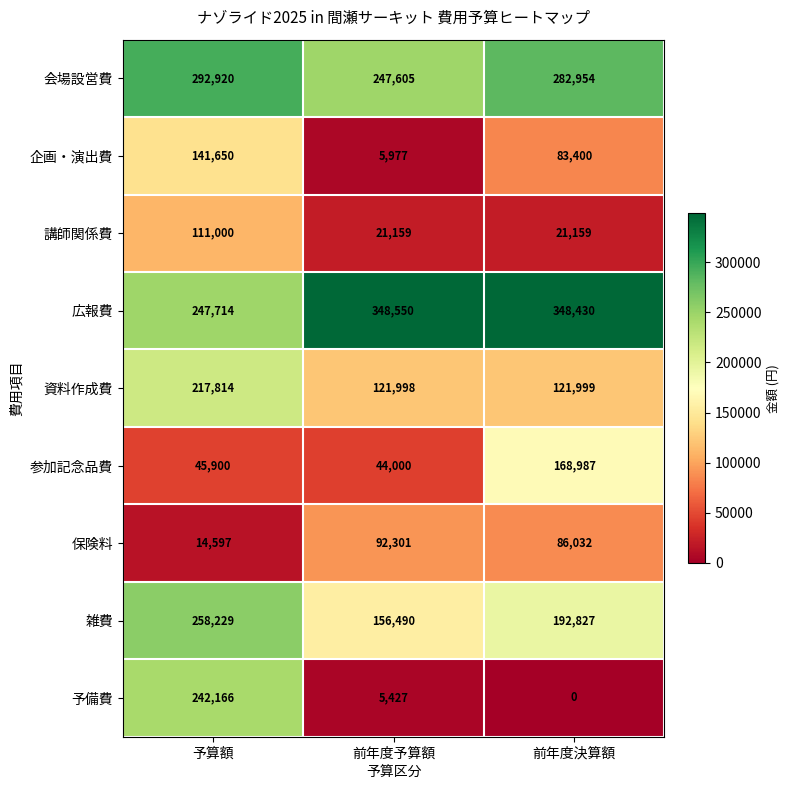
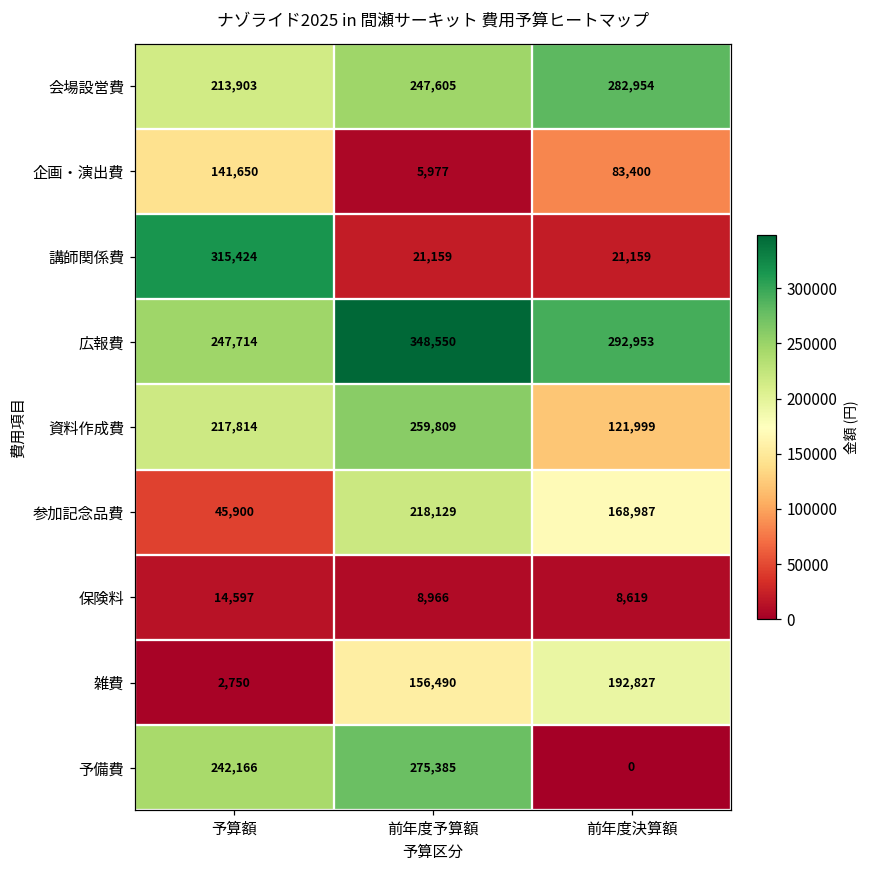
会場設営費, 予算額: 292,920 -> 213,903
講師関係費, 予算額: 111,000 -> 315,424
広報費, 前年度決算額: 348,430 -> 292,953
資料作成費, 前年度予算額: 121,998 -> 259,809
参加記念品費, 前年度予算額: 44,000 -> 218,129
保険料, 前年度予算額: 92,301 -> 8,966
保険料, 前年度決算額: 86,032 -> 8,619
雑費, 予算額: 258,229 -> 2,750
予備費, 前年度予算額: 5,427 -> 275,385
